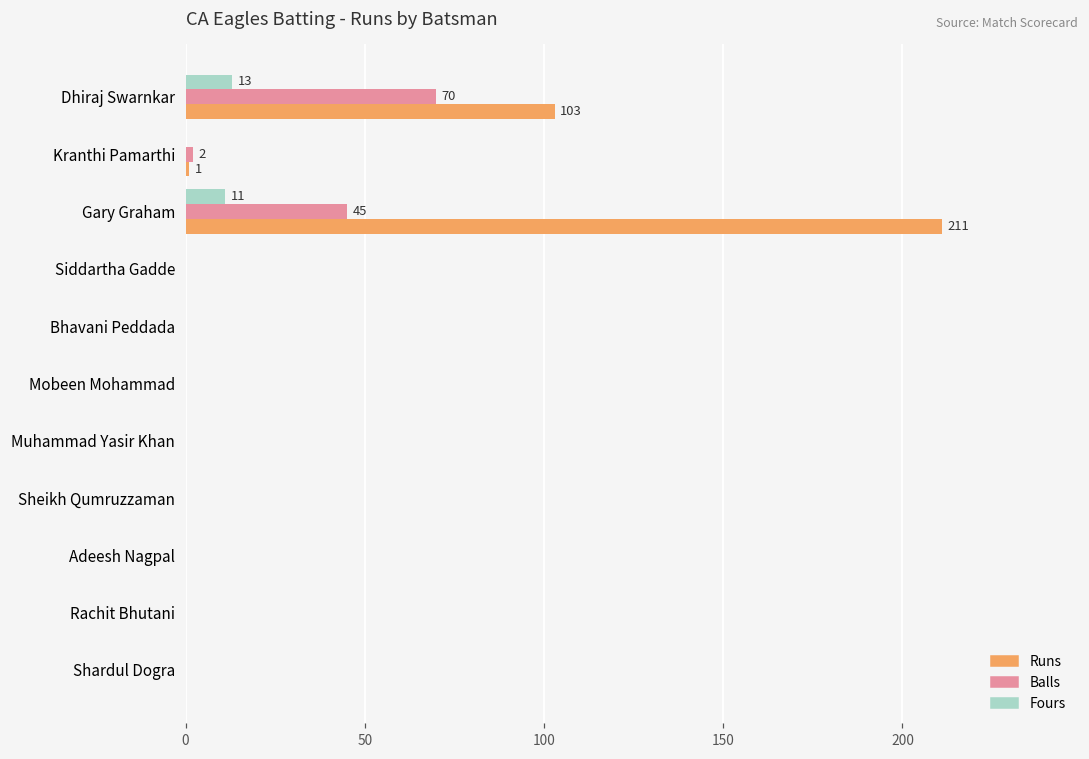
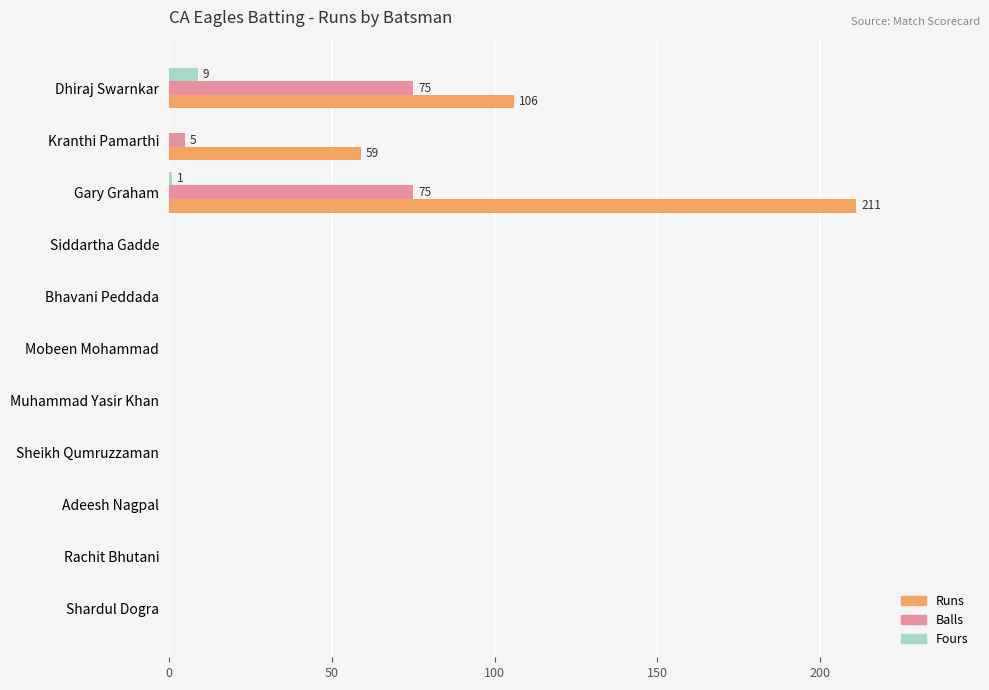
Fours, Dhiraj Swarnkar: 13 -> 9
Balls, Dhiraj Swarnkar: 70 -> 75
Runs, Dhiraj Swarnkar: 103 -> 106
Balls, Kranthi Pamarthi: 2 -> 5
Runs, Kranthi Pamarthi: 1 -> 59
Fours, Gary Graham: 11 -> 1
Balls, Gary Graham: 45 -> 75
